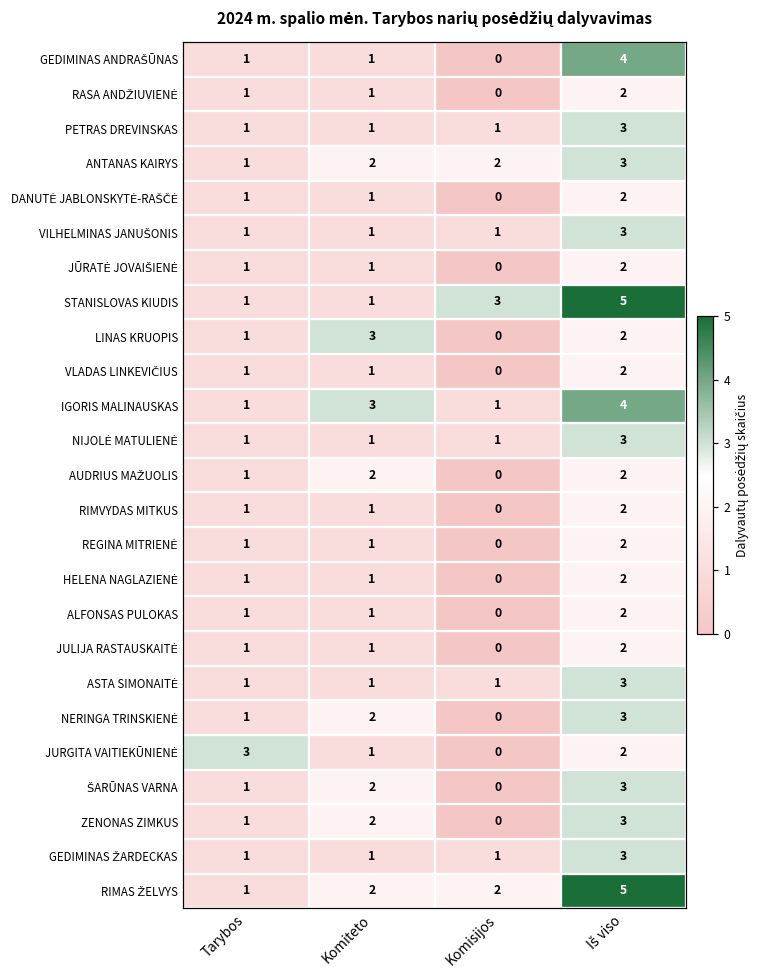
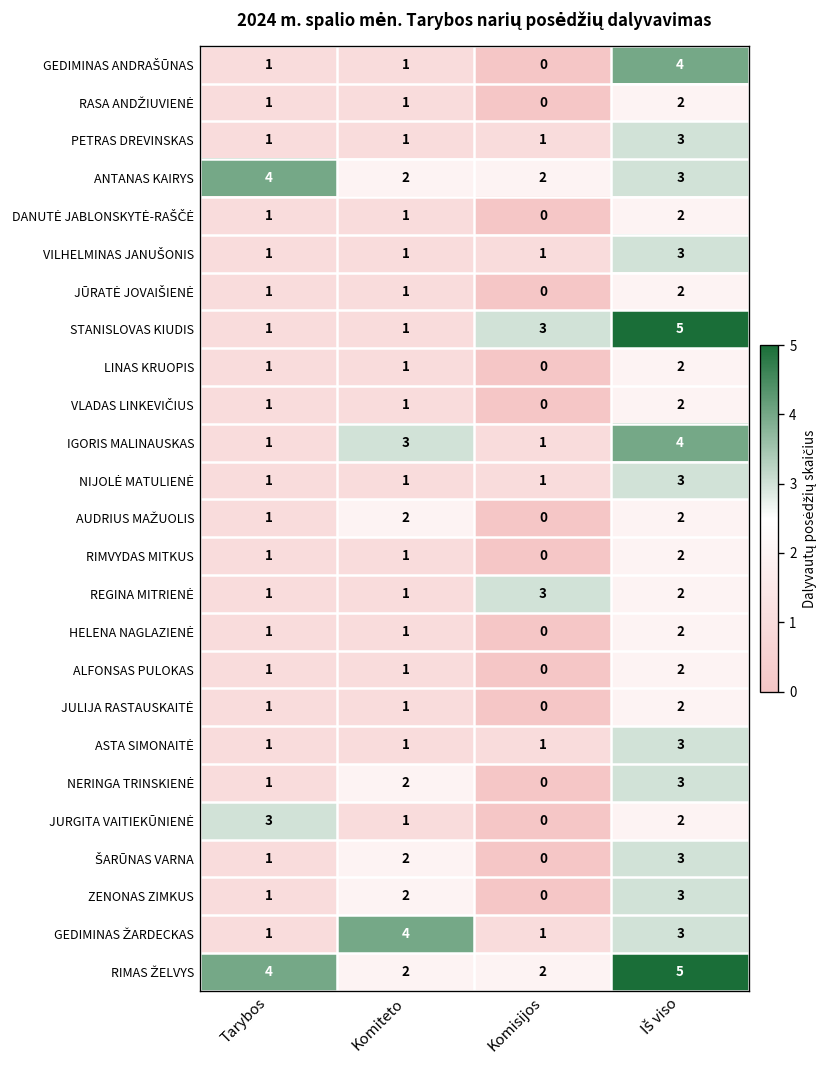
ANTANAS KAIRYS, Tarybos: 1 -> 4
LINAS KRUOPIS, Komiteto: 3 -> 1
REGINA MITRIENĖ, Komisijos: 0 -> 3
GEDIMINAS ŽARDECKAS, Komiteto: 1 -> 4
RIMAS ŽELVYS, Tarybos: 1 -> 4
